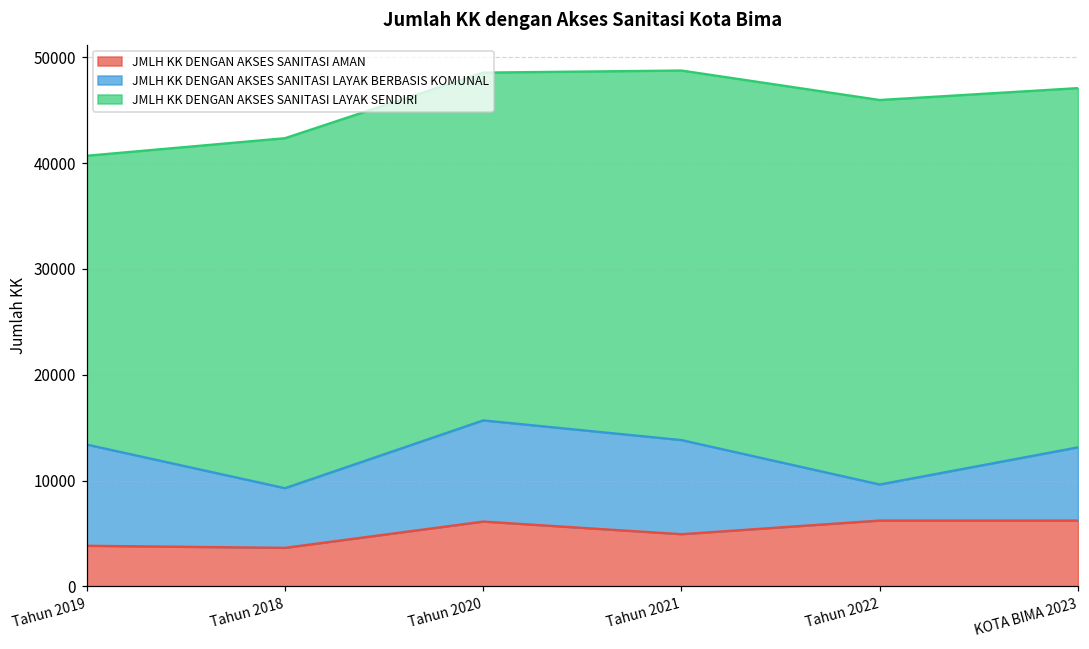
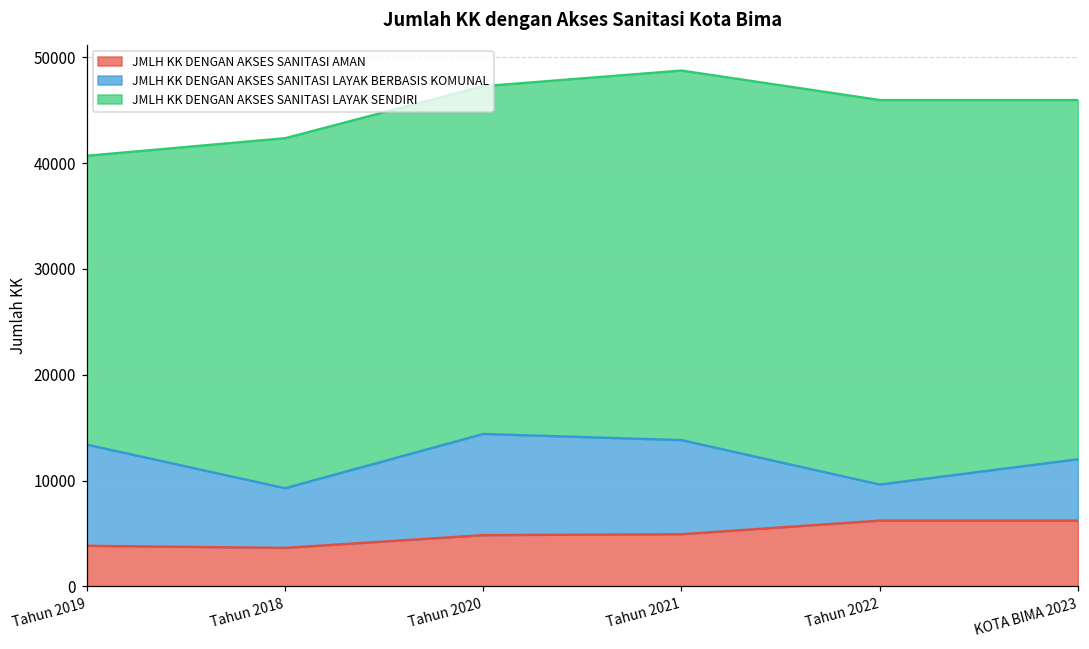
JMLH KK DENGAN AKSES SANITASI AMAN, Tahun 2020: 6000 -> 5000
JMLH KK DENGAN AKSES SANITASI LAYAK BERBASIS KOMUNAL, KOTA BIMA 2023: 7000 -> 6000
